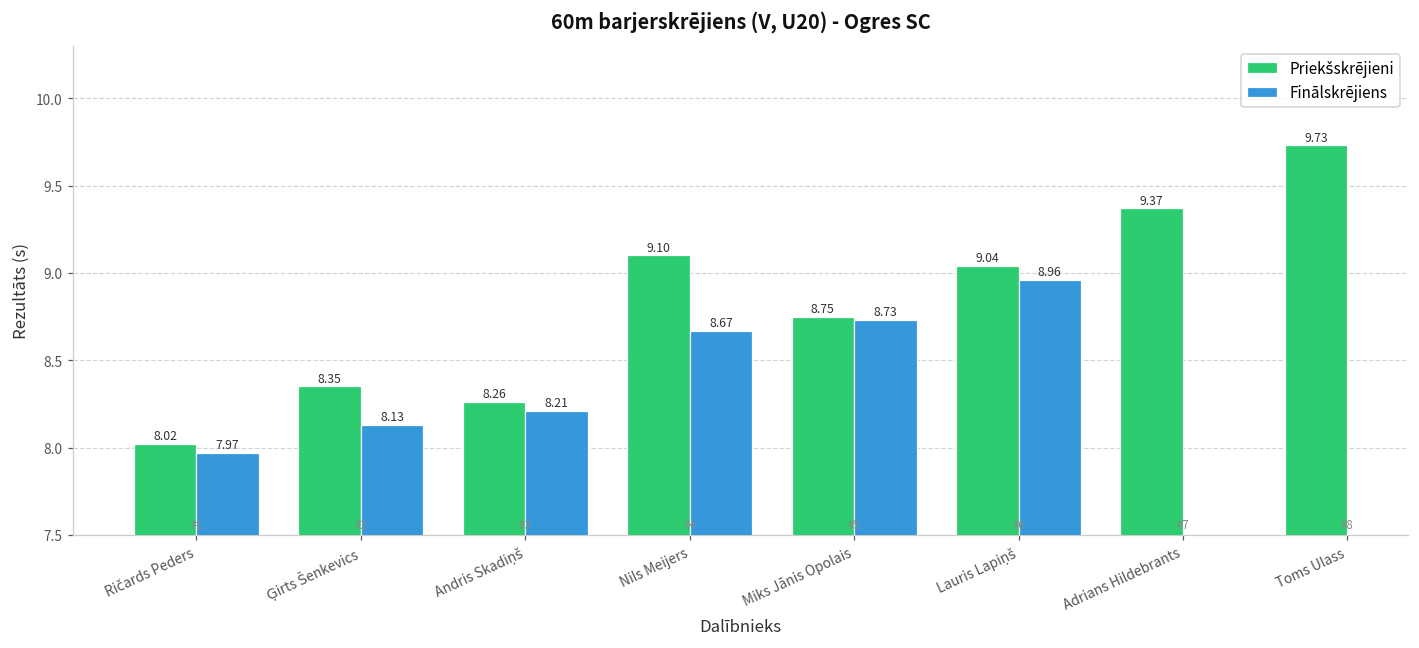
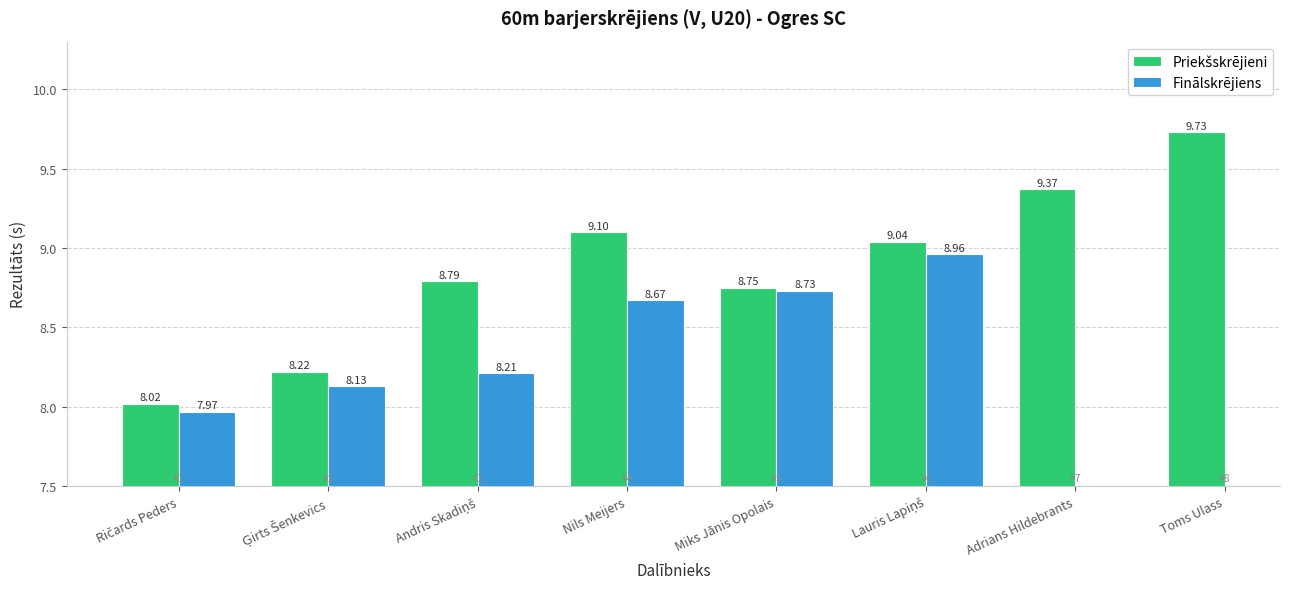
Priekšskrējieni, Ģirts Šenkevics: 8.35 -> 8.22
Priekšskrējieni, Andris Skadiņš: 8.26 -> 8.79
